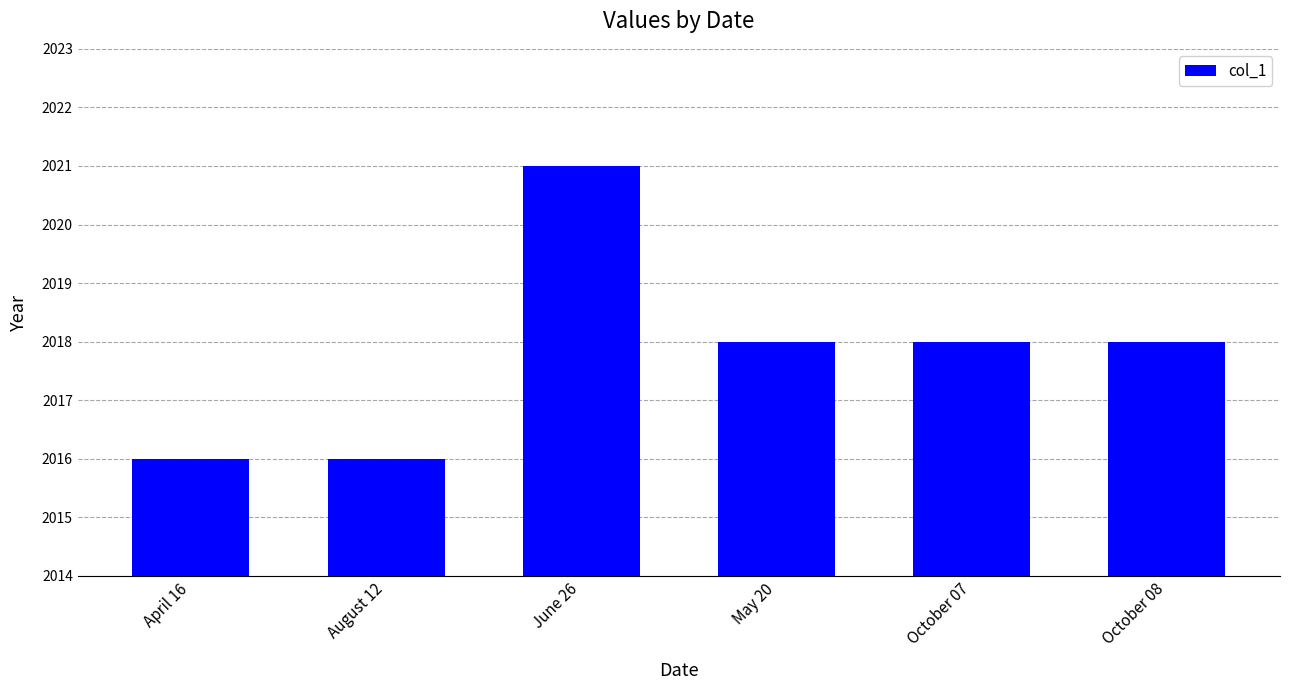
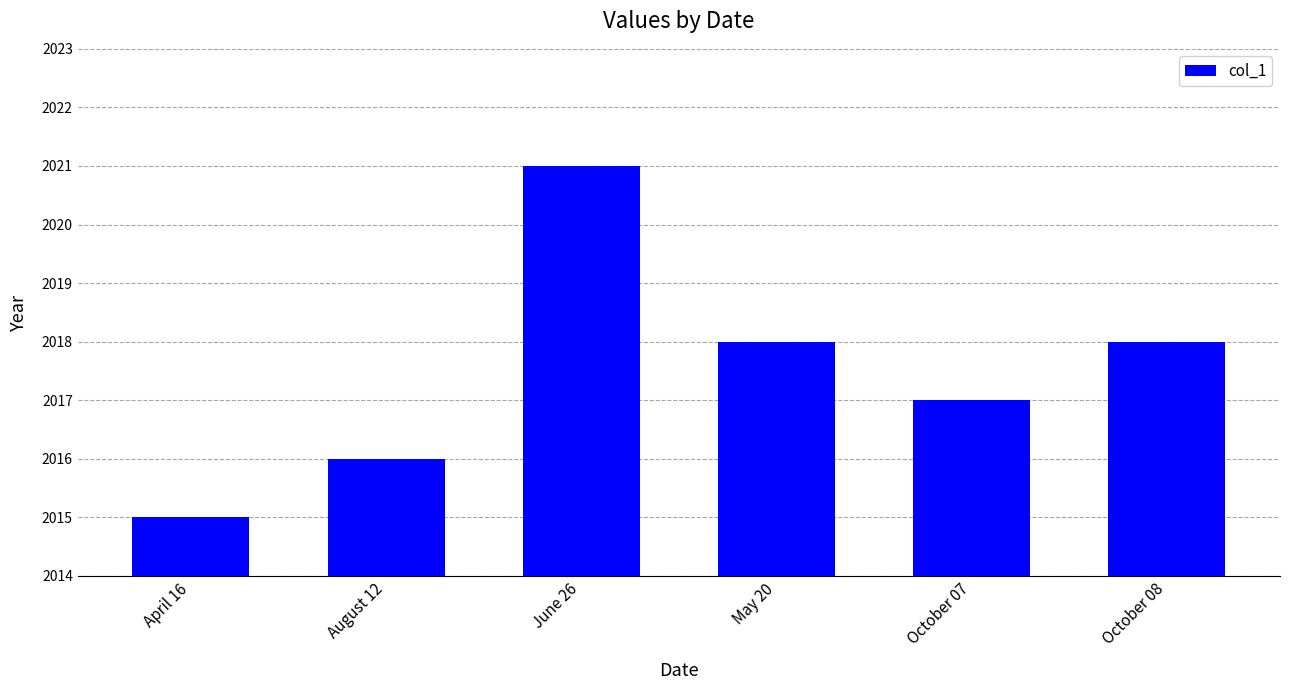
April 16: 2016 -> 2015
October 07: 2018 -> 2017
